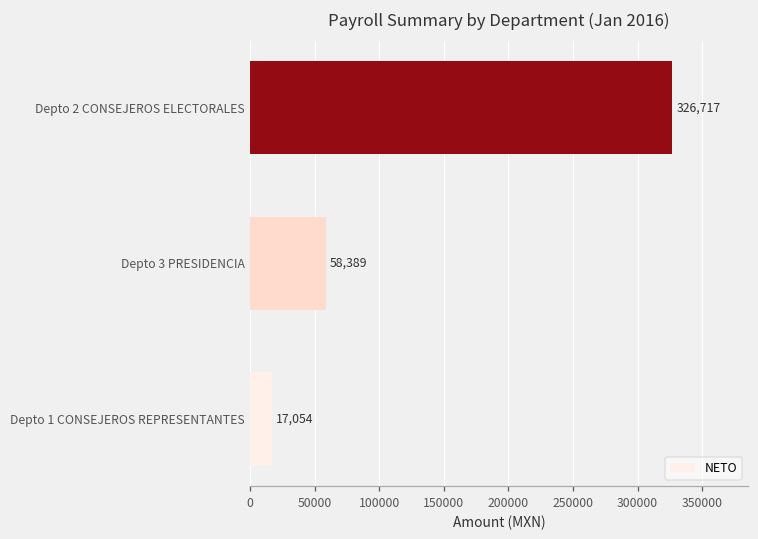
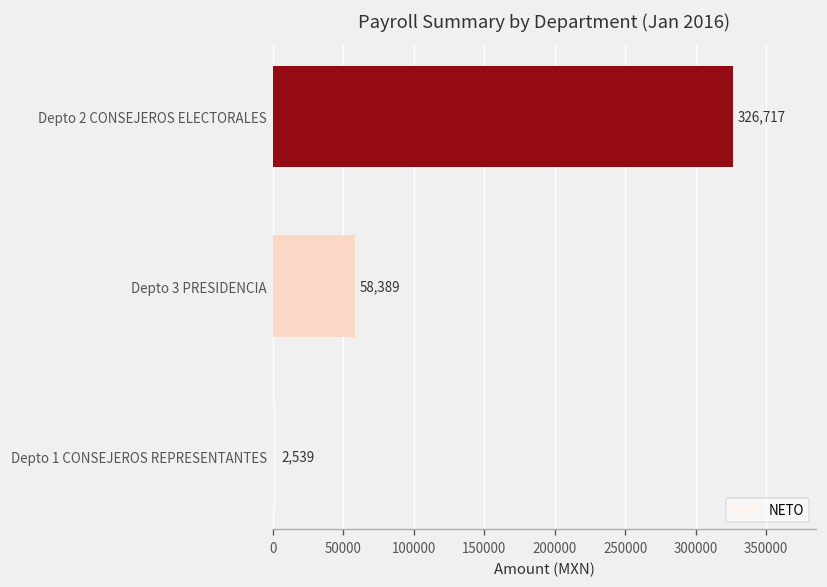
Depto 1 CONSEJEROS REPRESENTANTES: 17,054 -> 2,539
